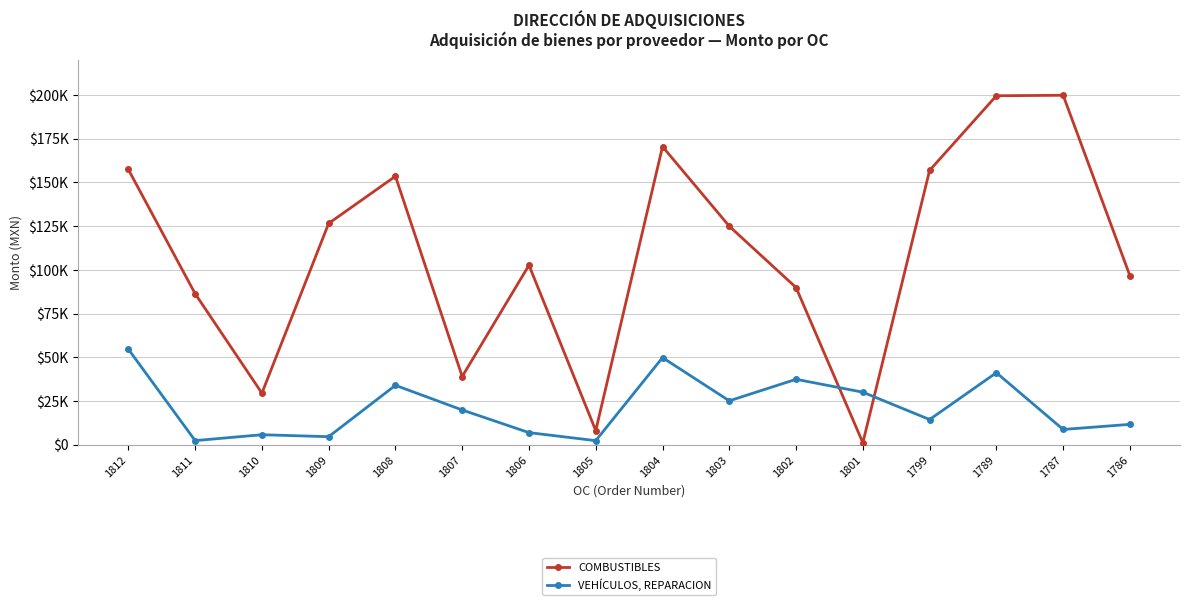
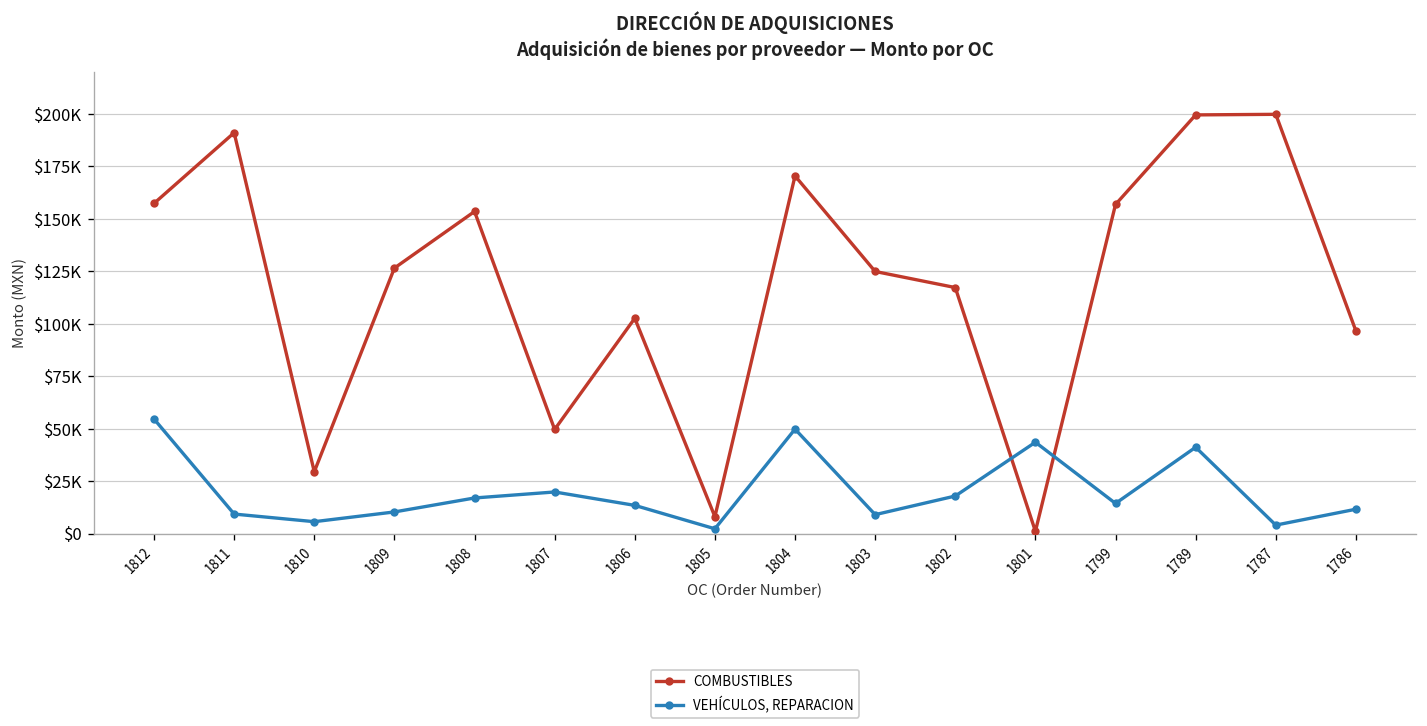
COMBUSTIBLES, 1811: $86000 -> $191000
VEHÍCULOS, REPARACION, 1811: $2000 -> $9000
VEHÍCULOS, REPARACION, 1809: $5000 -> $10000
VEHÍCULOS, REPARACION, 1808: $34000 -> $17000
COMBUSTIBLES, 1807: $39000 -> $50000
VEHÍCULOS, REPARACION, 1806: $7000 -> $13000
VEHÍCULOS, REPARACION, 1803: $25000 -> $9000
COMBUSTIBLES, 1802: $90000 -> $117000
VEHÍCULOS, REPARACION, 1802: $37000 -> $18000
VEHÍCULOS, REPARACION, 1801: $30000 -> $44000
VEHÍCULOS, REPARACION, 1787: $9000 -> $4000
